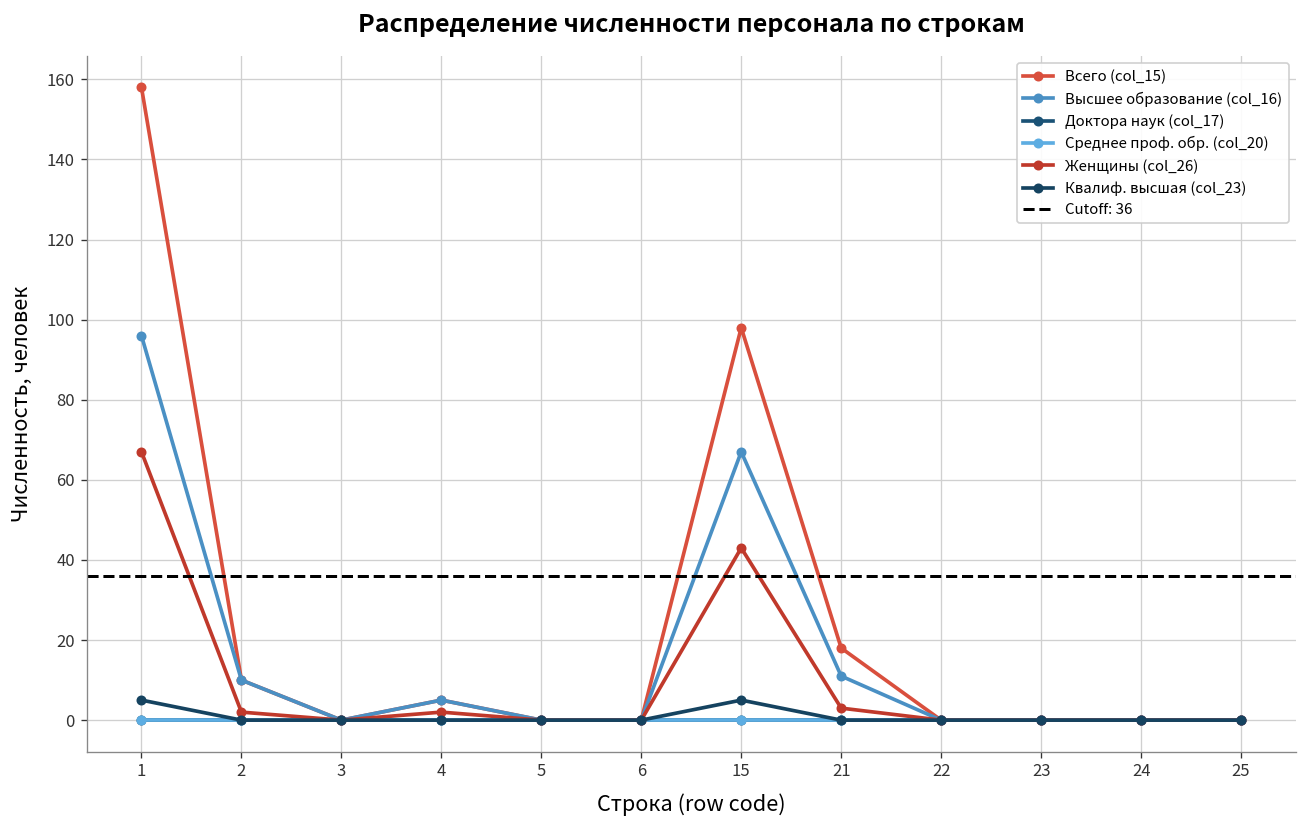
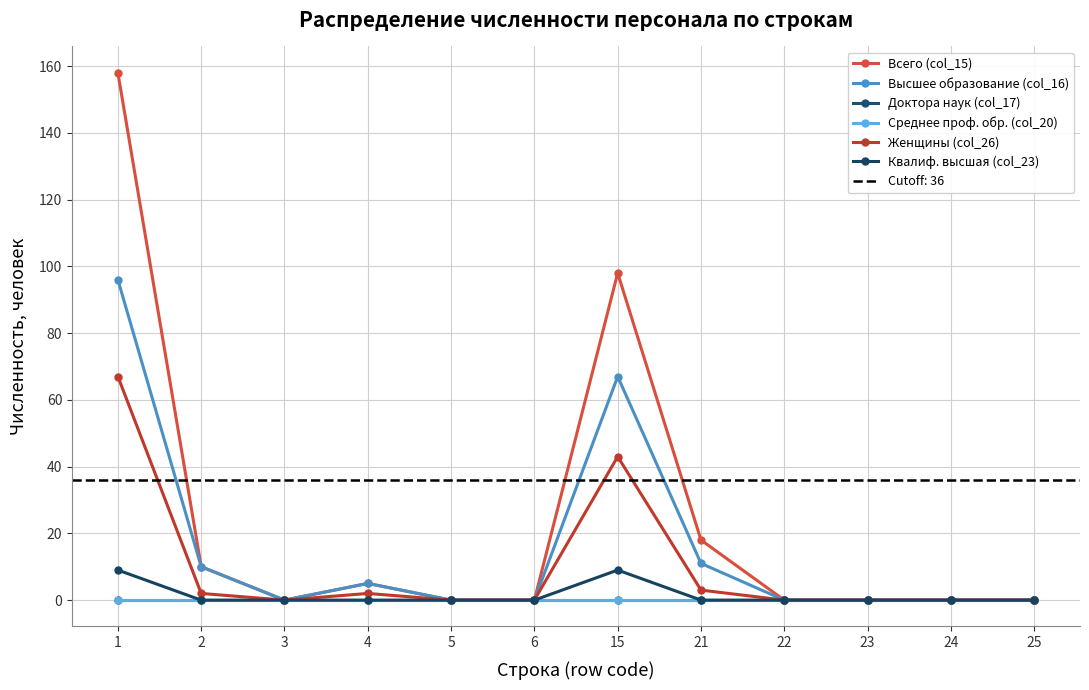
Квалиф. высшая (col_23), 1: 5 -> 9
Квалиф. высшая (col_23), 15: 5 -> 9
